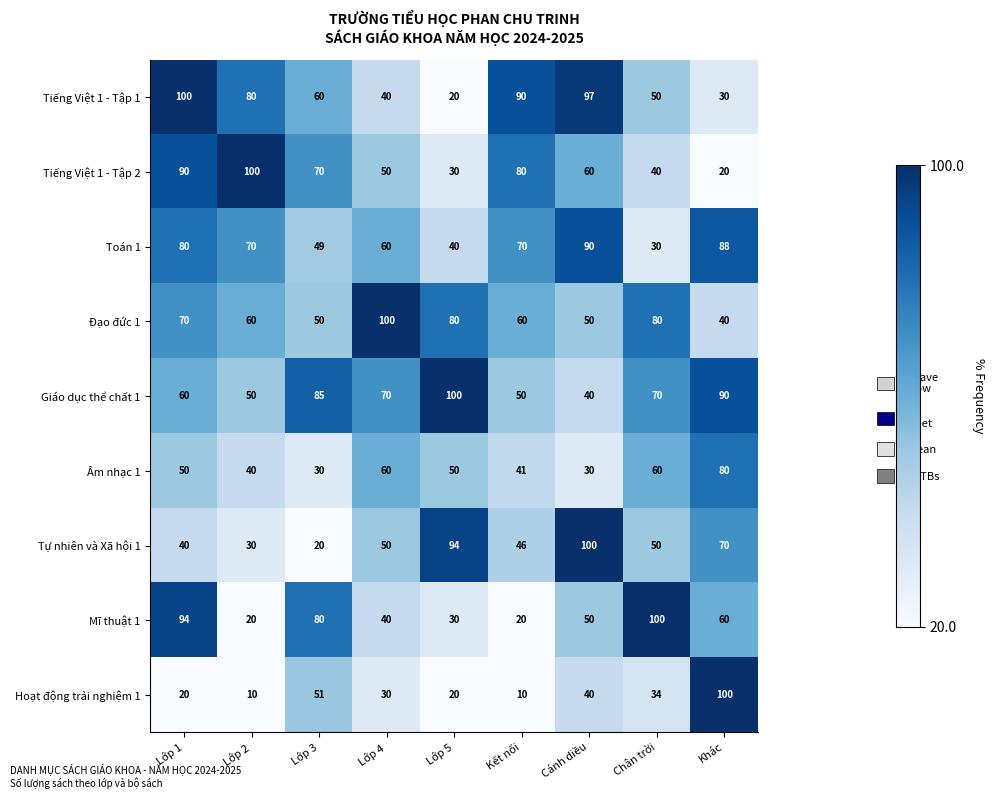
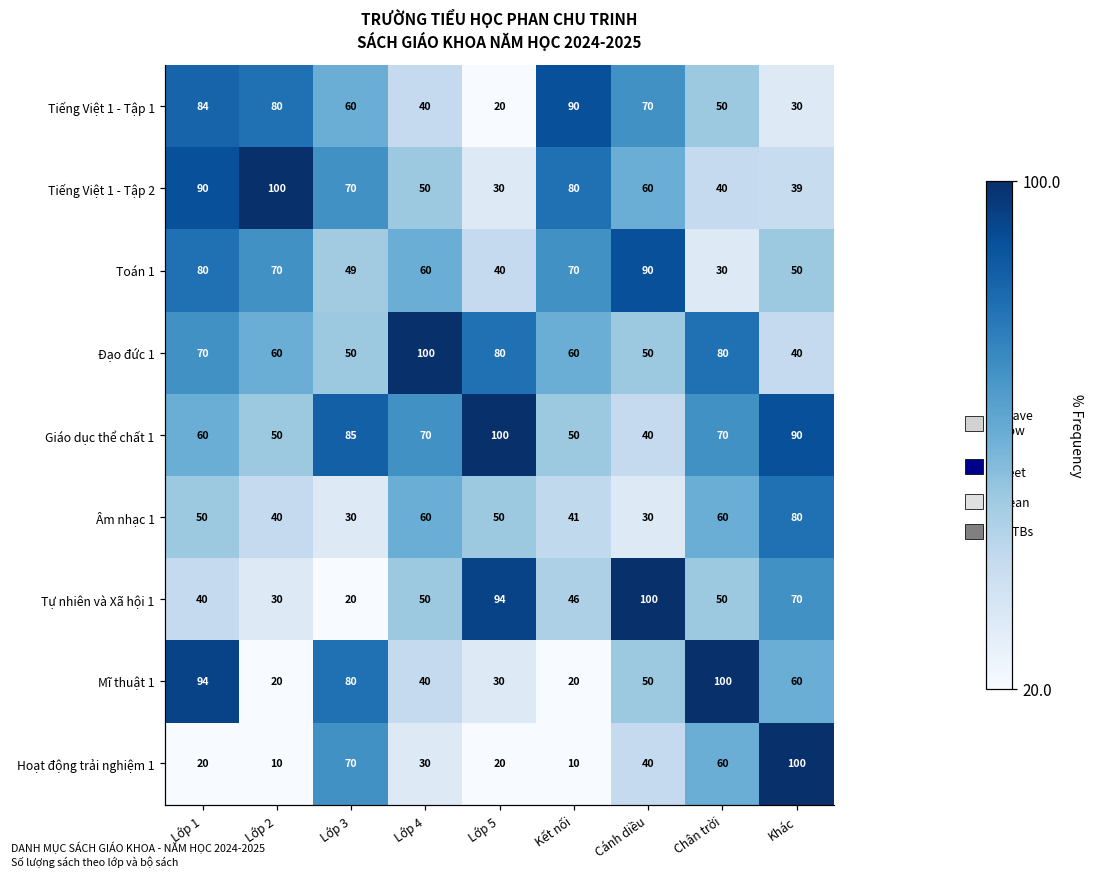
Tiếng Việt 1 - Tập 1, Lớp 1: 100 -> 84
Tiếng Việt 1 - Tập 1, Cánh diều: 97 -> 70
Tiếng Việt 1 - Tập 2, Khác: 20 -> 39
Toán 1, Khác: 88 -> 50
Hoạt động trải nghiệm 1, Lớp 3: 51 -> 70
Hoạt động trải nghiệm 1, Chân trời: 34 -> 60
